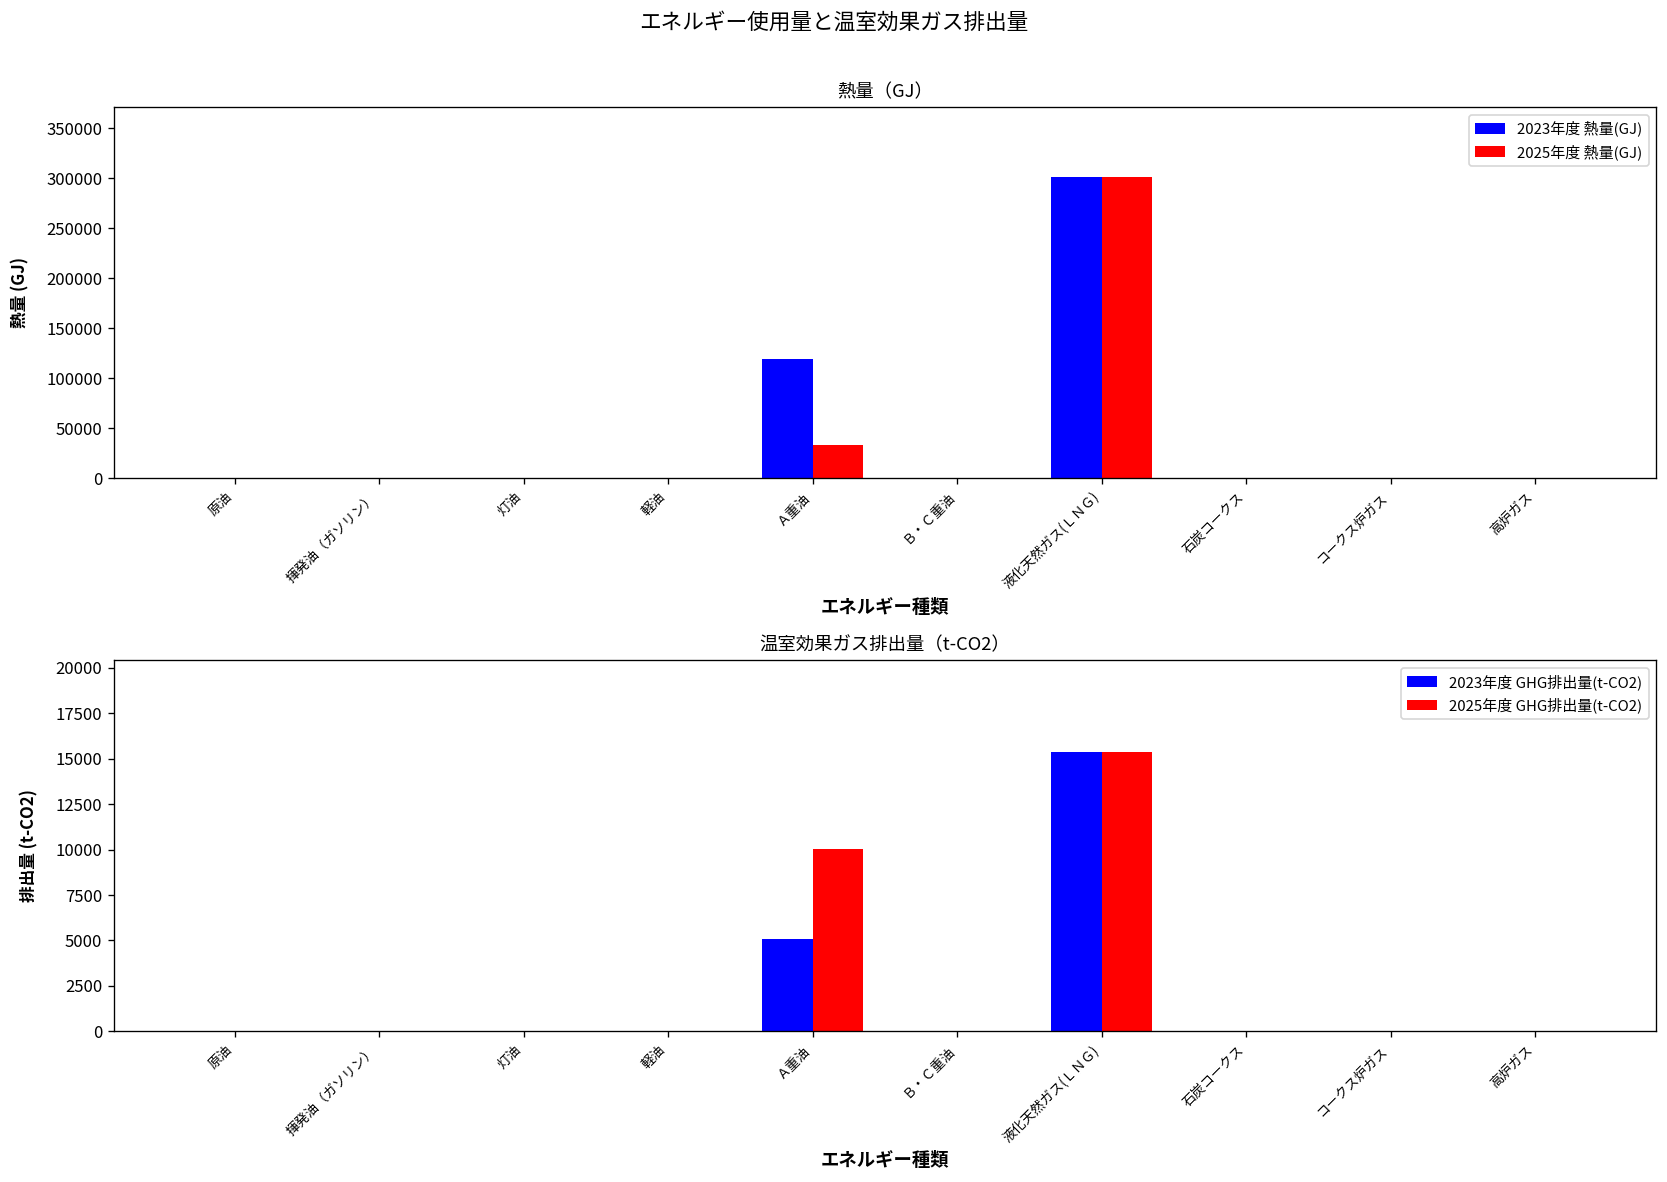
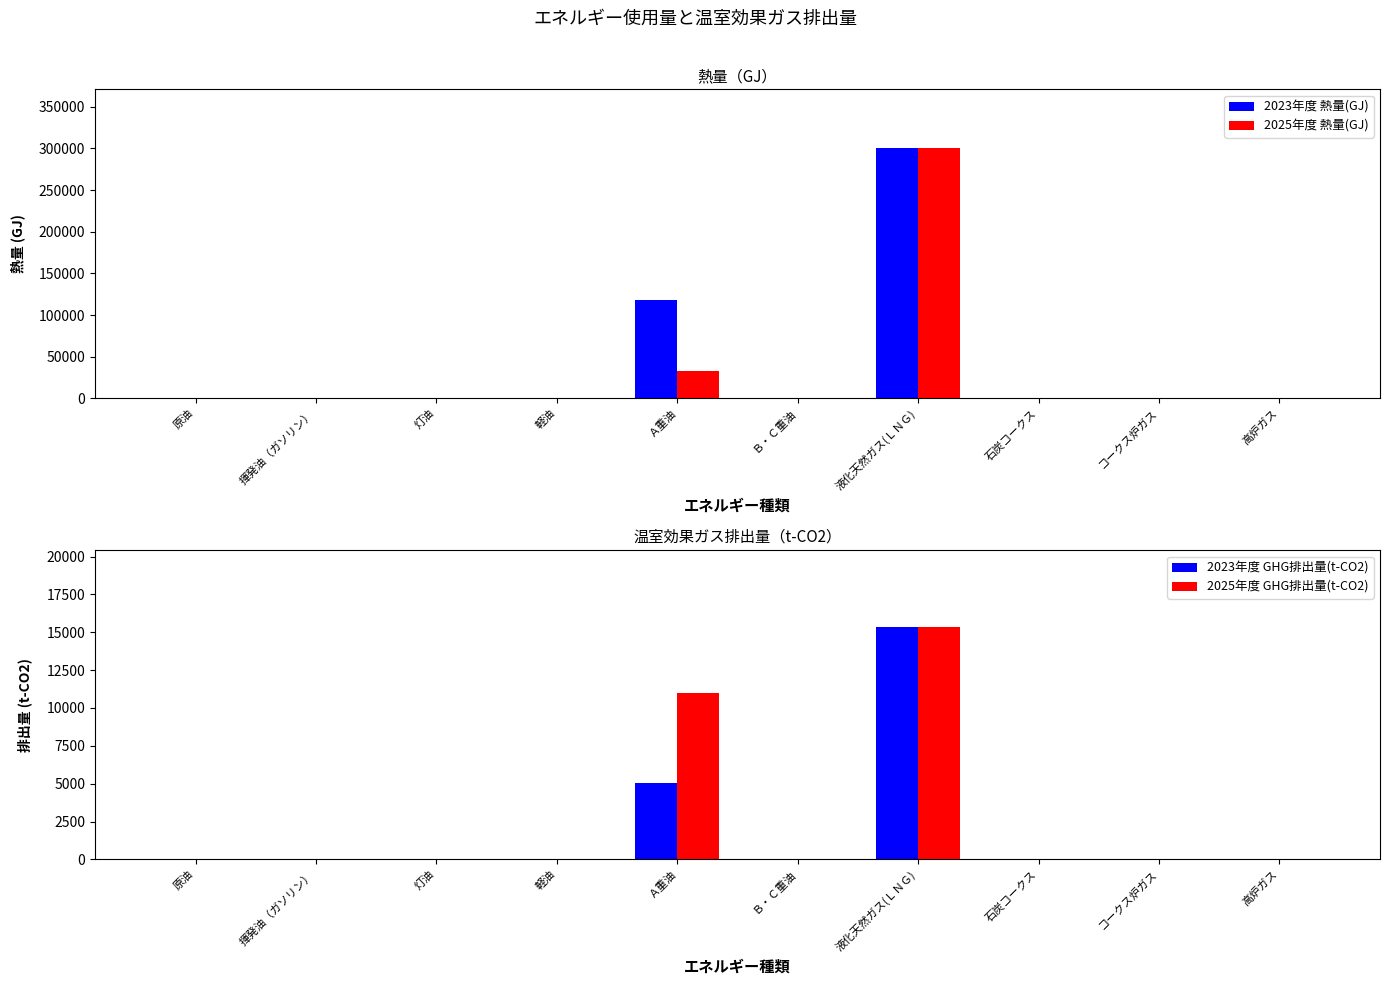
温室効果ガス排出量（t-CO2）, 2025年度 GHG排出量(t-CO2), Ａ重油: 10100 -> 11000
